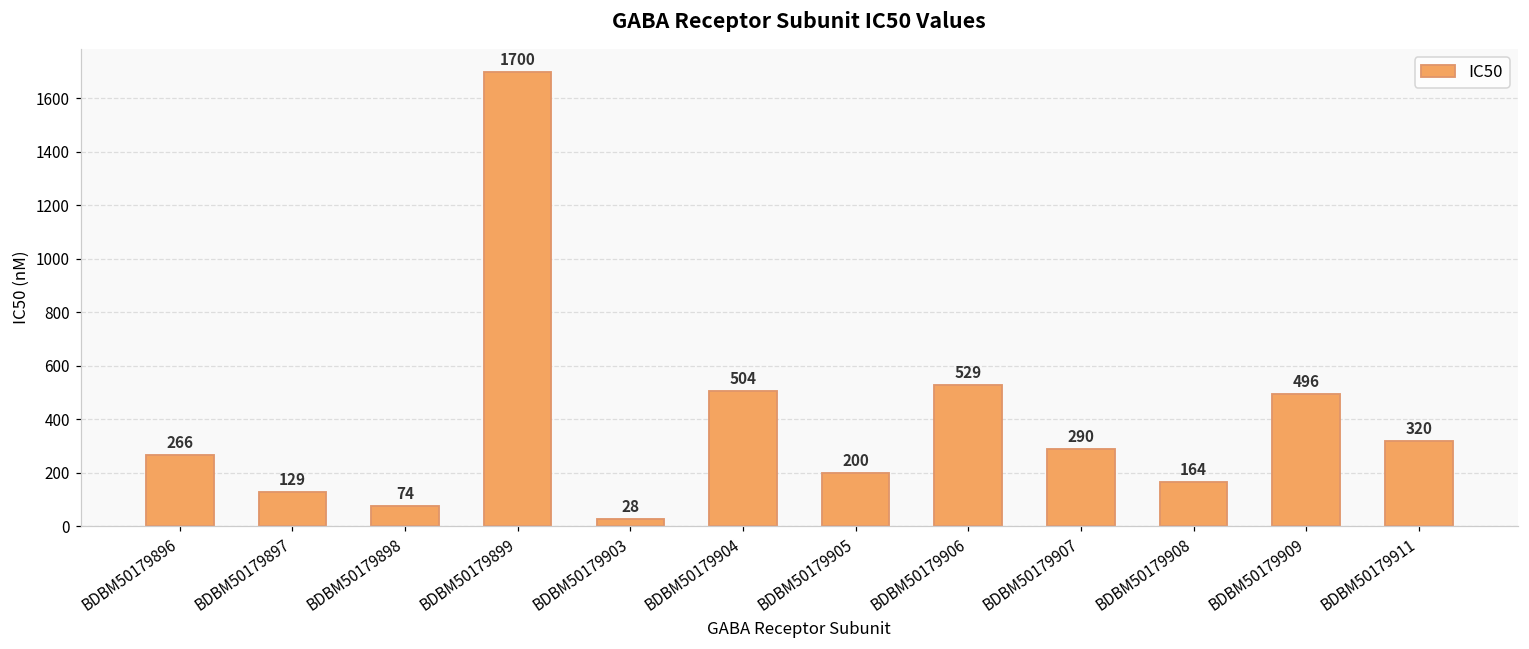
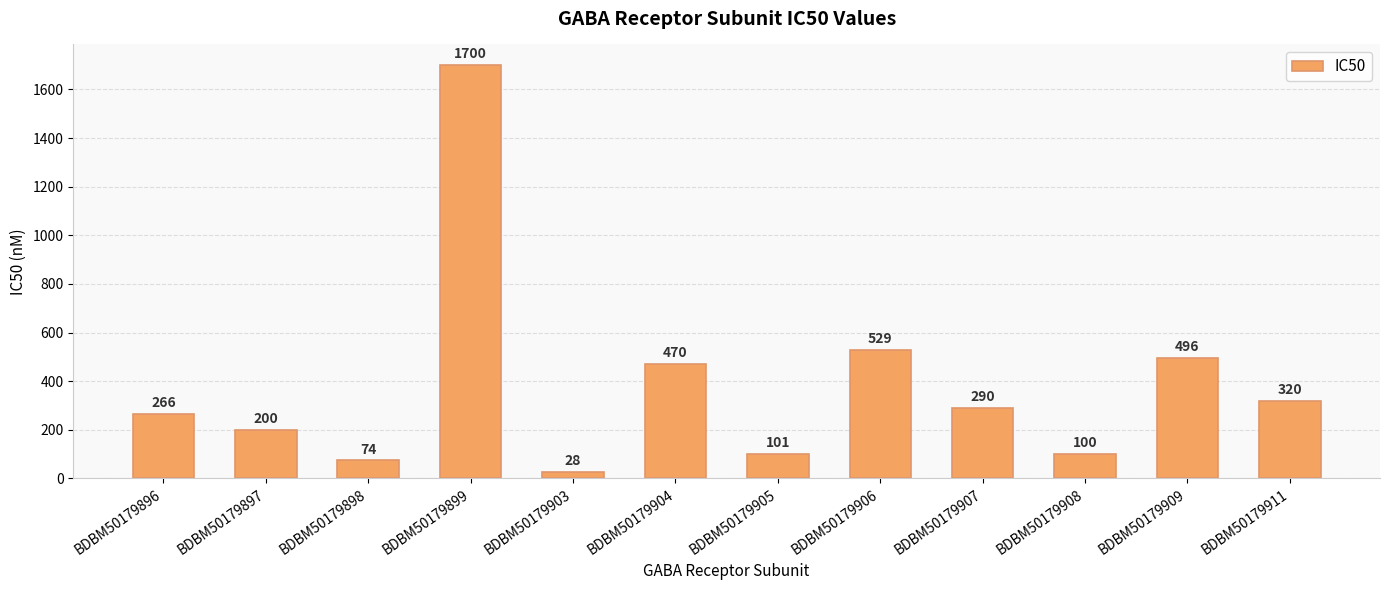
BDBM50179897: 129 -> 200
BDBM50179904: 504 -> 470
BDBM50179905: 200 -> 101
BDBM50179908: 164 -> 100
